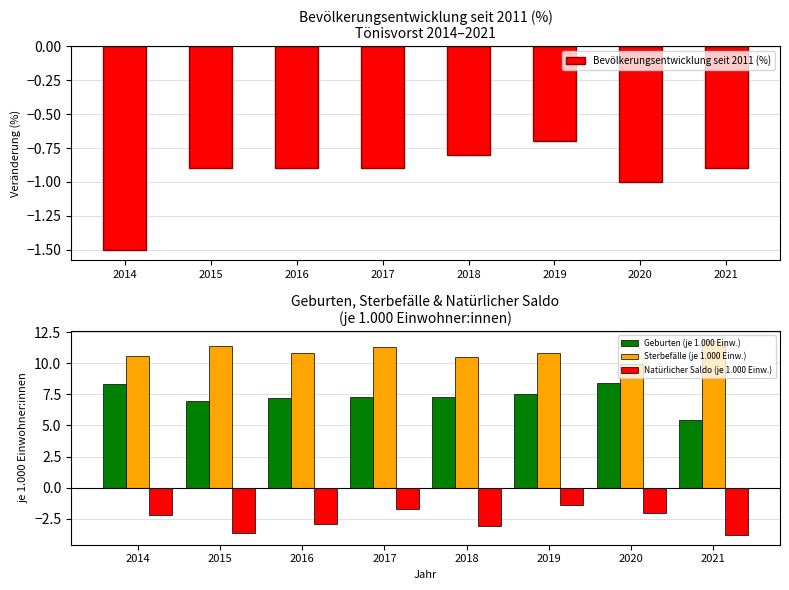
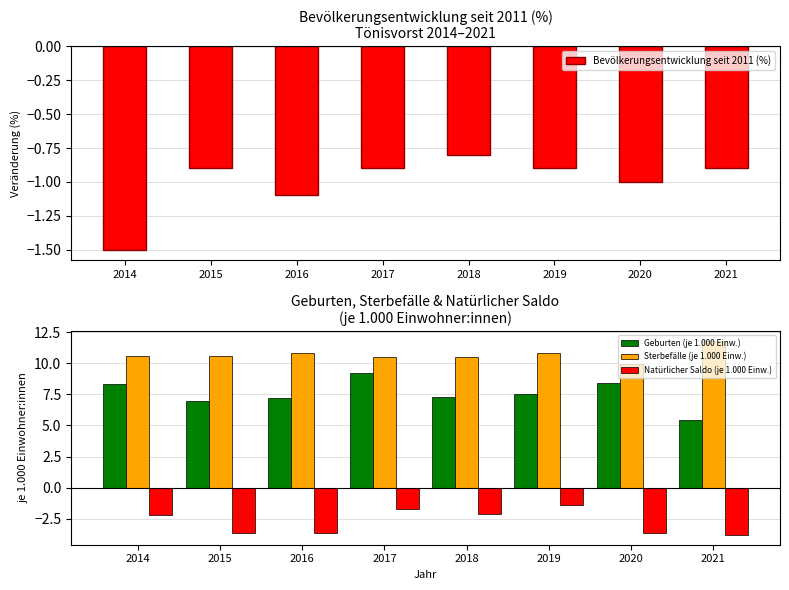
Bevölkerungsentwicklung seit 2011 (%) Tönisvorst 2014–2021, 2016: -0.9 -> -1.1
Bevölkerungsentwicklung seit 2011 (%) Tönisvorst 2014–2021, 2019: -0.7 -> -0.9
Geburten, Sterbefälle & Natürlicher Saldo (je 1.000 Einwohner:innen), Sterbefälle (je 1.000 Einw.), 2015: 11.4 -> 10.6
Geburten, Sterbefälle & Natürlicher Saldo (je 1.000 Einwohner:innen), Natürlicher Saldo (je 1.000 Einw.), 2016: -2.9 -> -3.6
Geburten, Sterbefälle & Natürlicher Saldo (je 1.000 Einwohner:innen), Geburten (je 1.000 Einw.), 2017: 7.3 -> 9.2
Geburten, Sterbefälle & Natürlicher Saldo (je 1.000 Einwohner:innen), Sterbefälle (je 1.000 Einw.), 2017: 11.3 -> 10.5
Geburten, Sterbefälle & Natürlicher Saldo (je 1.000 Einwohner:innen), Natürlicher Saldo (je 1.000 Einw.), 2018: -3.1 -> -2.1
Geburten, Sterbefälle & Natürlicher Saldo (je 1.000 Einwohner:innen), Natürlicher Saldo (je 1.000 Einw.), 2020: -2.0 -> -3.6
